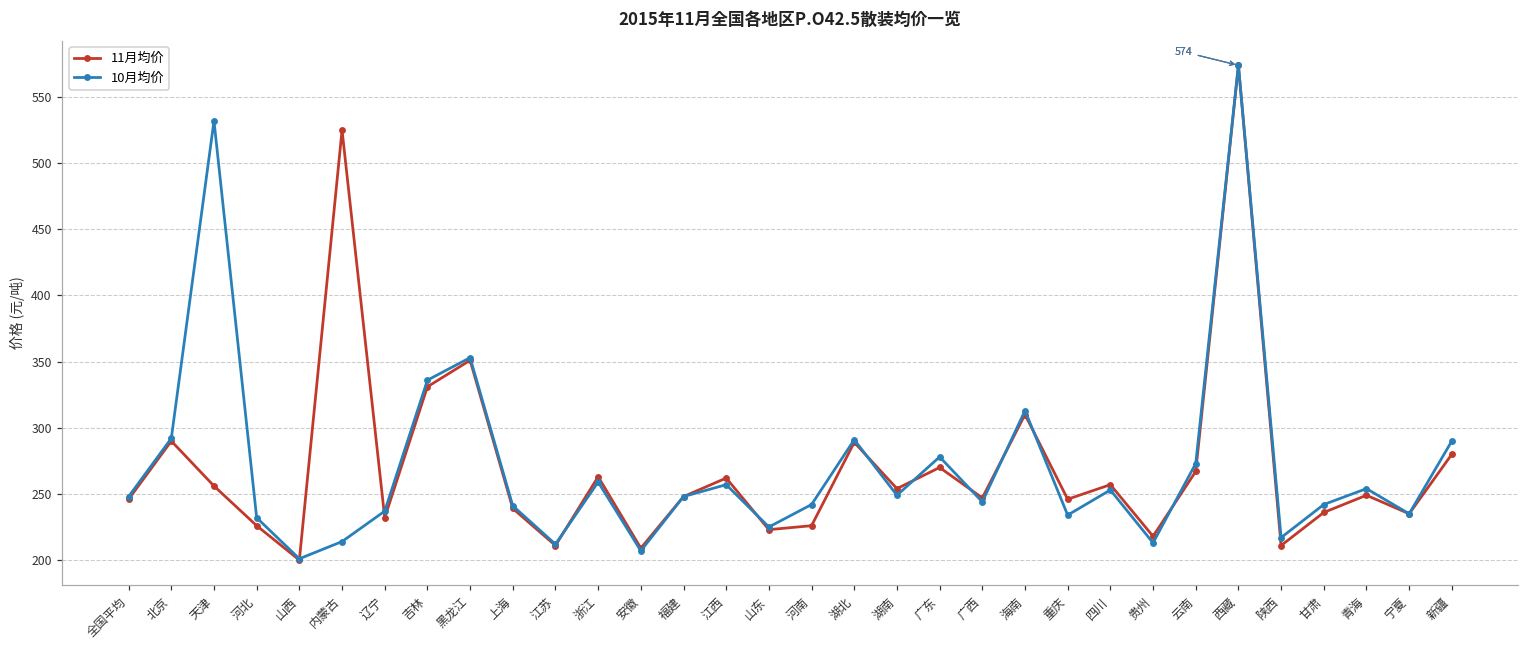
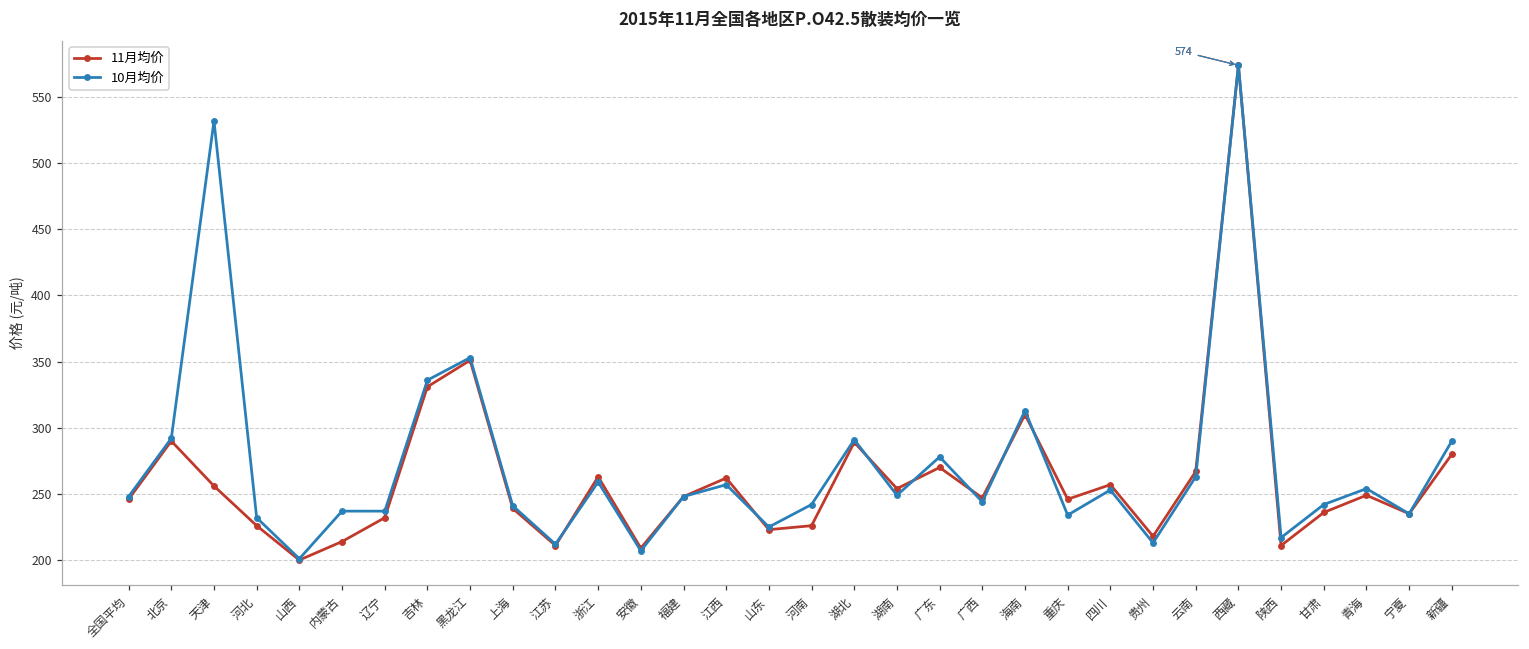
11月均价, 内蒙古: 525 -> 214
10月均价, 内蒙古: 214 -> 237
10月均价, 云南: 273 -> 263
